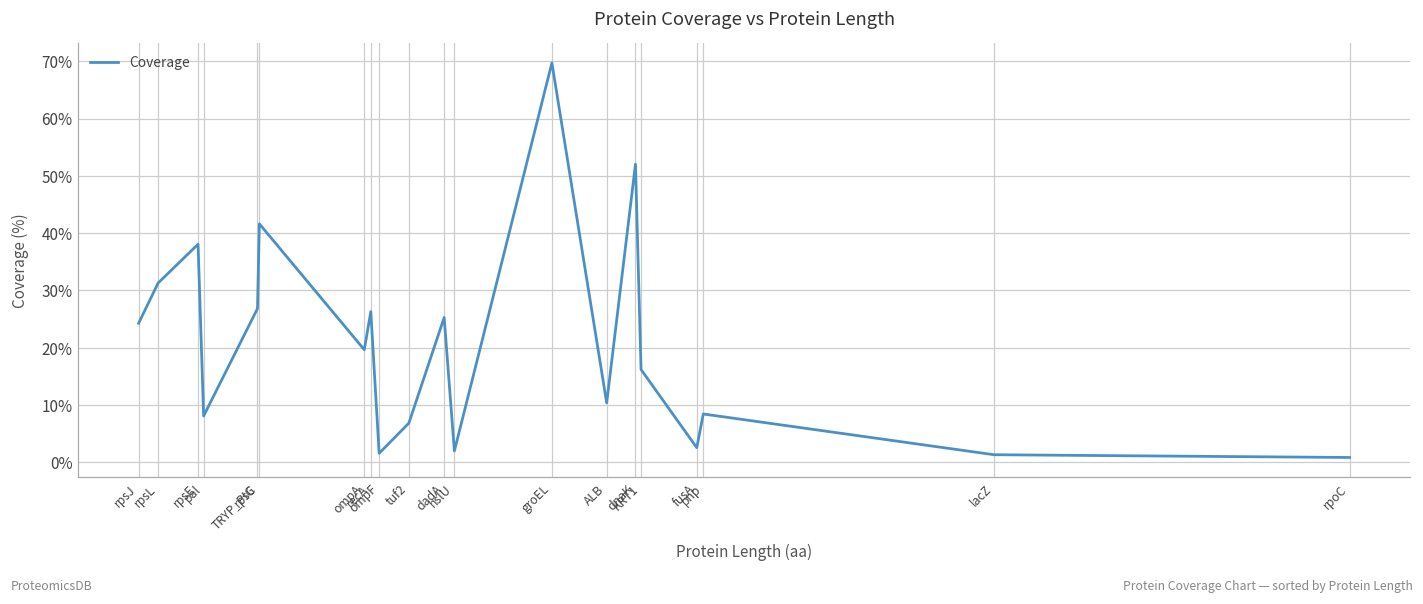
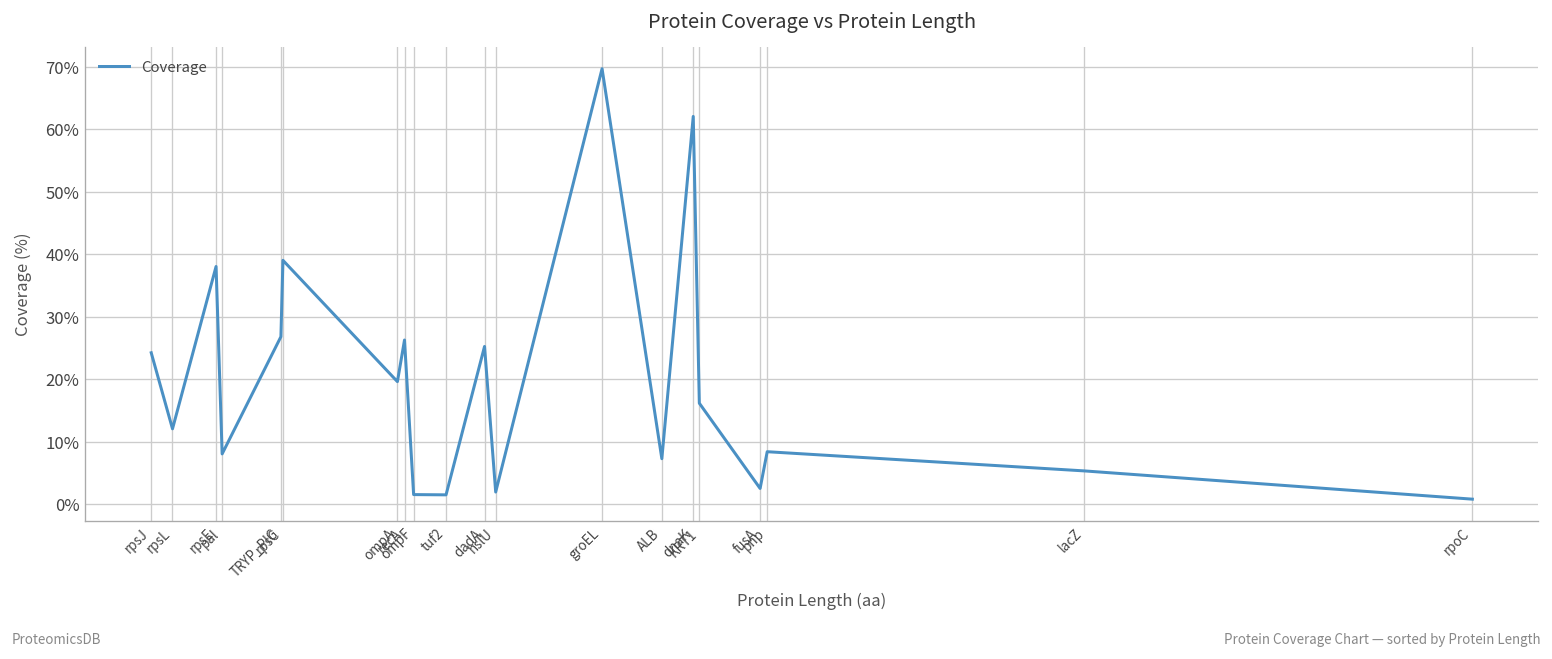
rpsL: 31% -> 12%
rpsC: 42% -> 39%
tuf2: 7% -> 2%
ALB: 10% -> 7%
dnaK: 52% -> 62%
lacZ: 1% -> 5%
